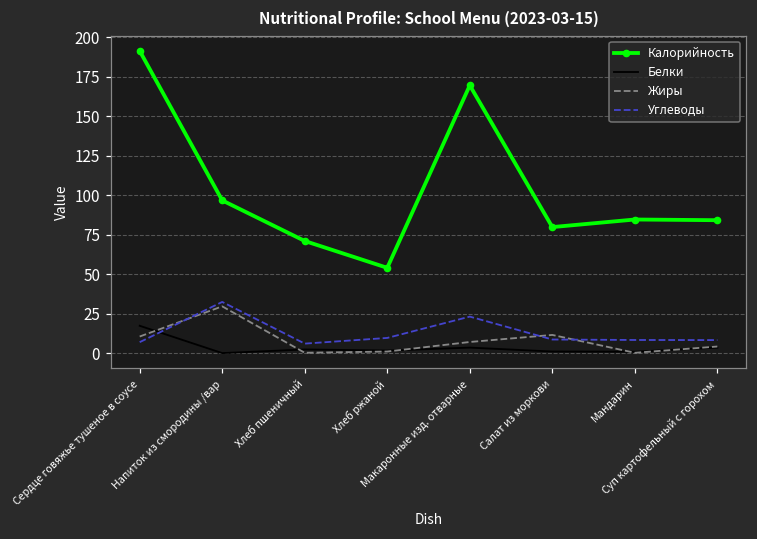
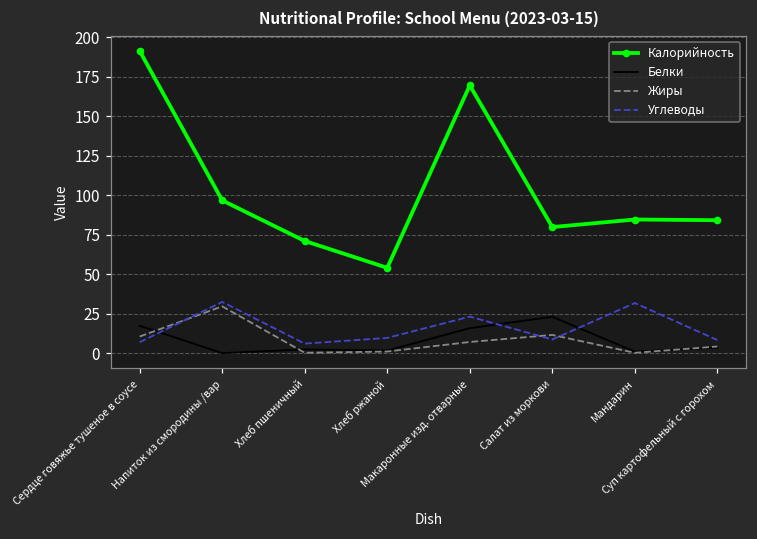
Белки, Макаронные изд. отварные: 3 -> 16
Белки, Салат из моркови: 1 -> 23
Углеводы, Мандарин: 8 -> 32
